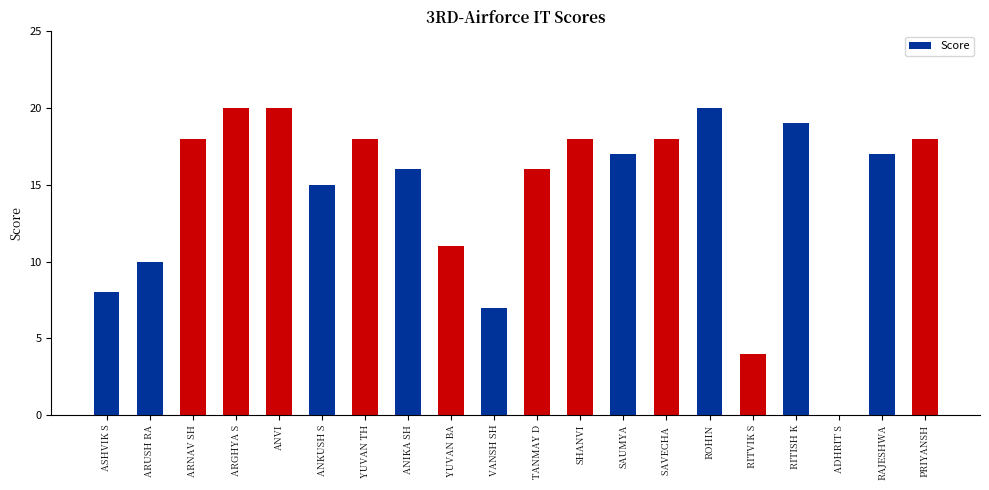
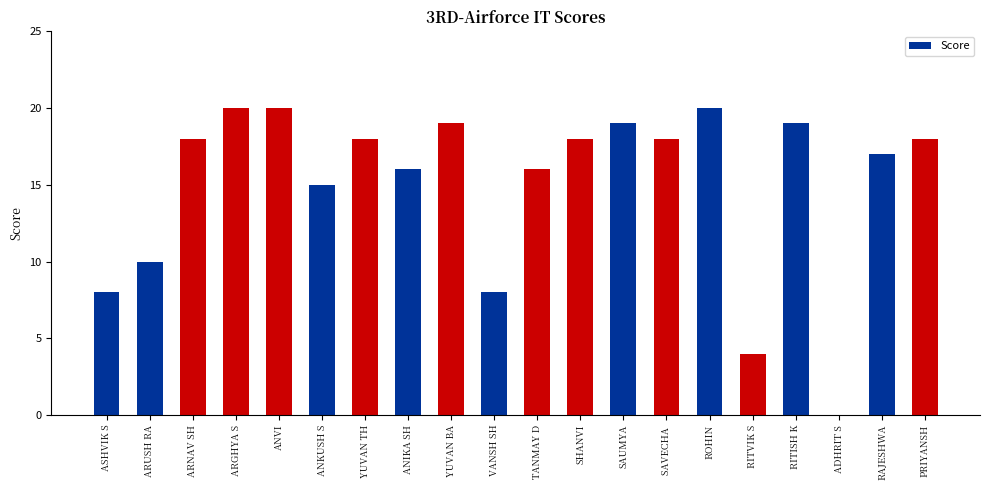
YUVAN BA: 11 -> 19
VANSH SH: 7 -> 8
SAUMYA: 17 -> 19
